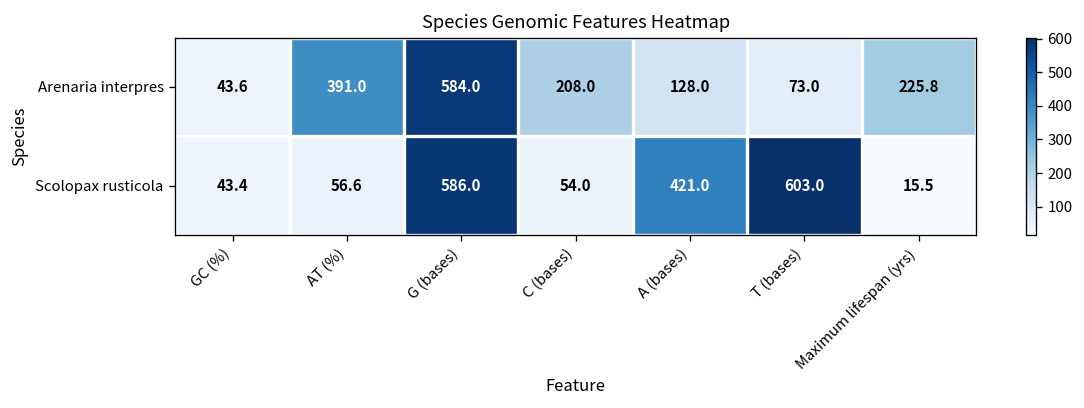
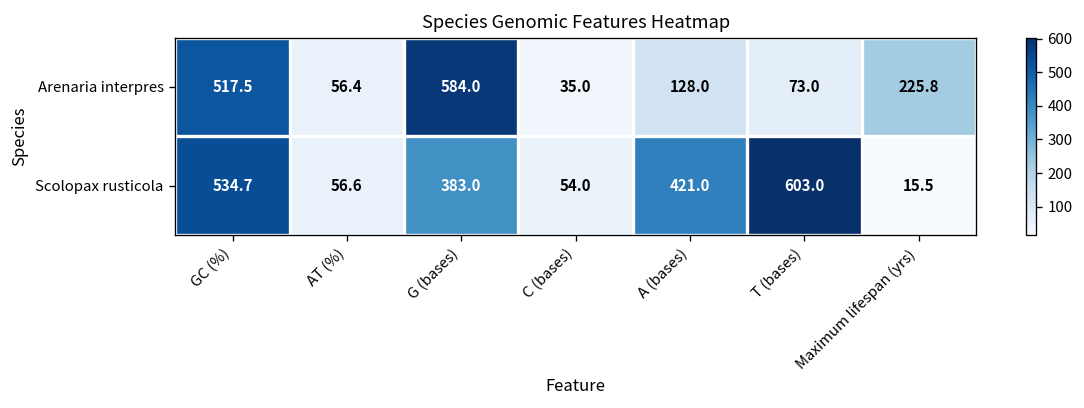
Arenaria interpres, GC (%): 43.6 -> 517.5
Arenaria interpres, AT (%): 391.0 -> 56.4
Arenaria interpres, C (bases): 208.0 -> 35.0
Scolopax rusticola, GC (%): 43.4 -> 534.7
Scolopax rusticola, G (bases): 586.0 -> 383.0
